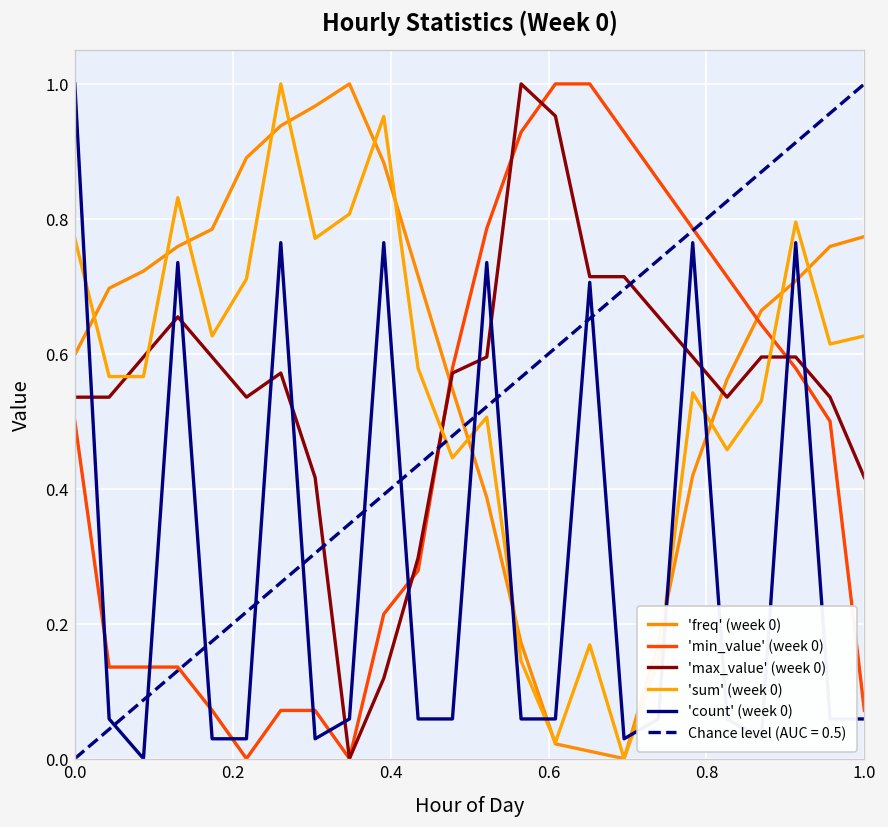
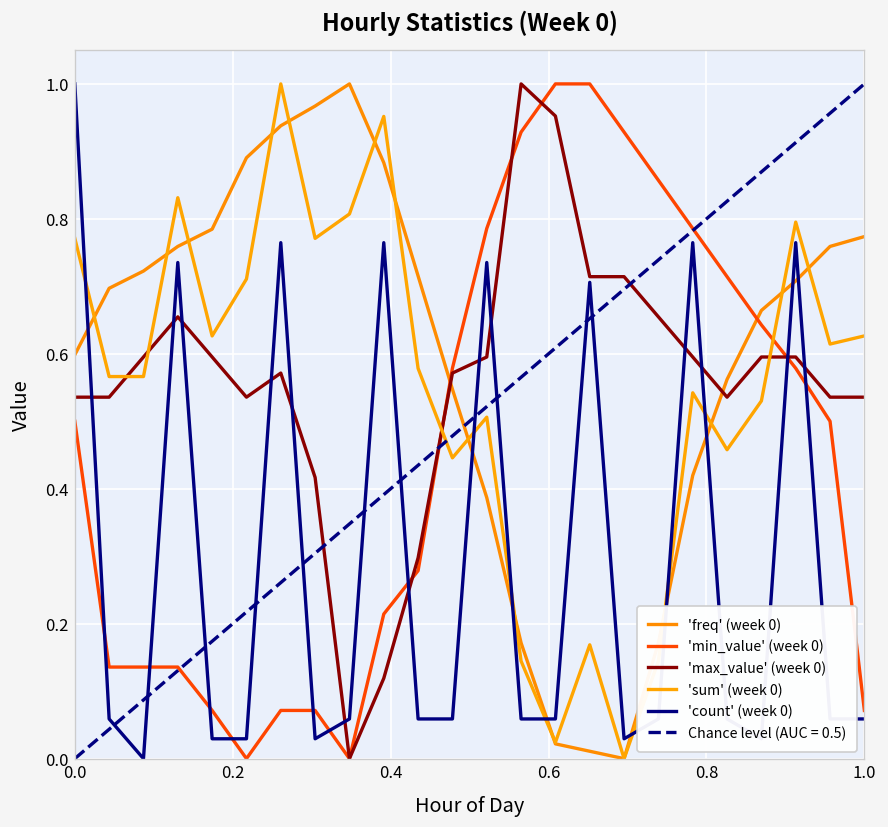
'max_value' (week 0), 1.0: 0.42 -> 0.54
